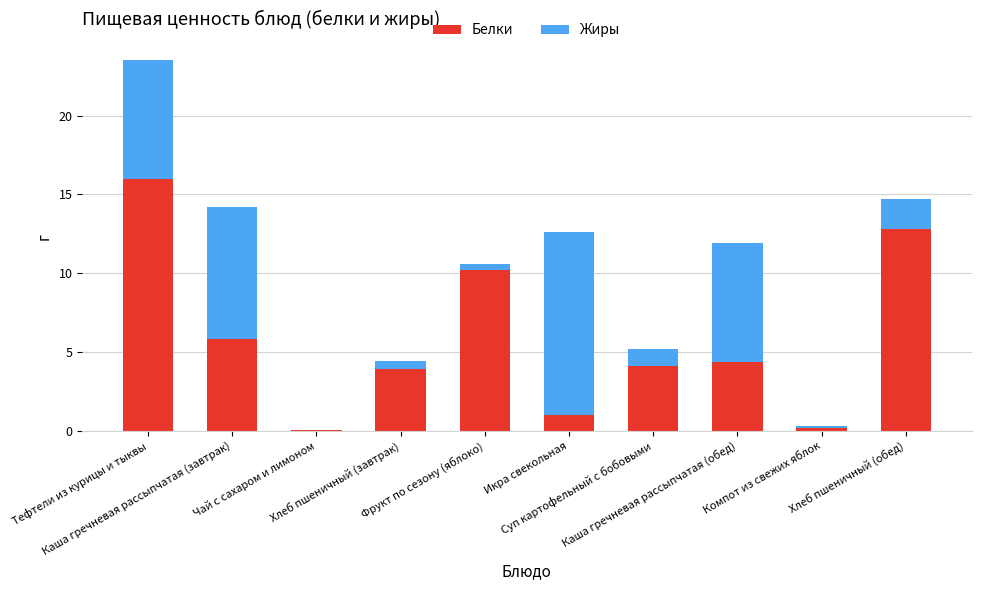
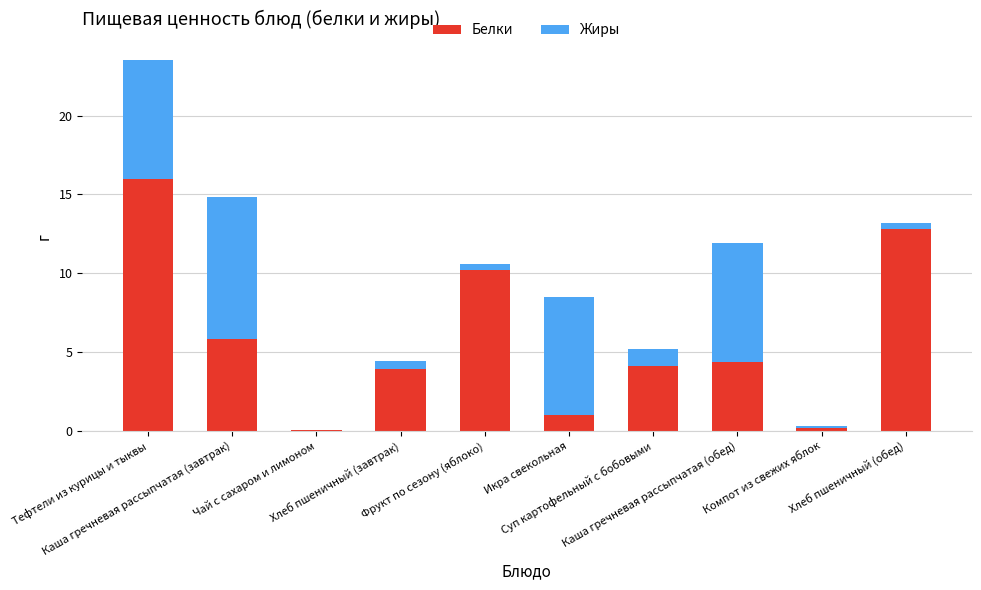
Жиры, Каша гречневая рассыпчатая (завтрак): 8.4 -> 9.0
Жиры, Икра свекольная: 11.6 -> 7.5
Жиры, Хлеб пшеничный (обед): 1.9 -> 0.4
